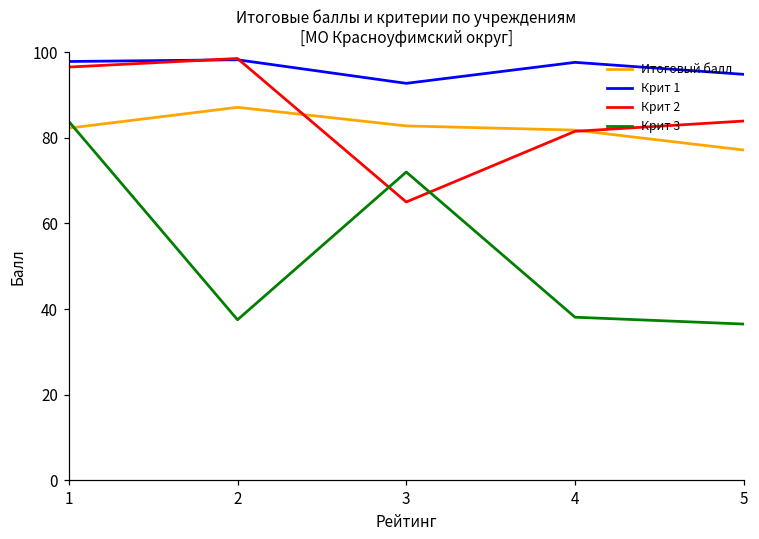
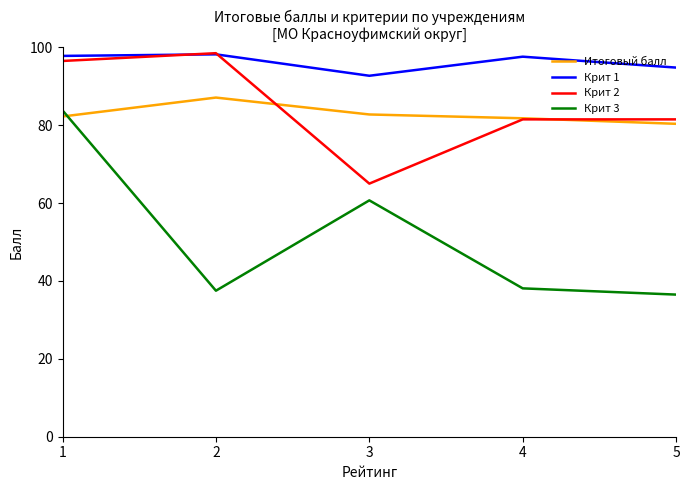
Крит 3, 3: 72 -> 61
Итоговый балл, 5: 77 -> 80
Крит 2, 5: 84 -> 82
